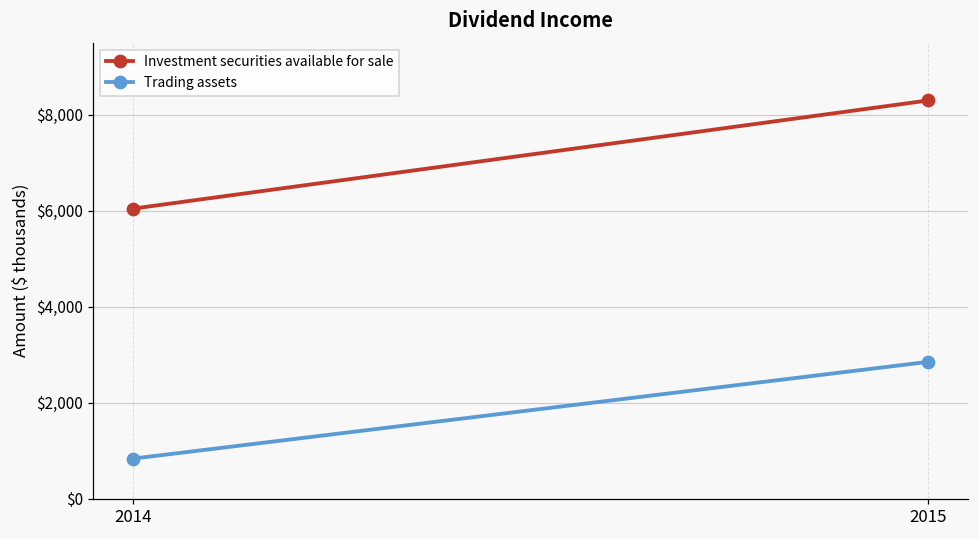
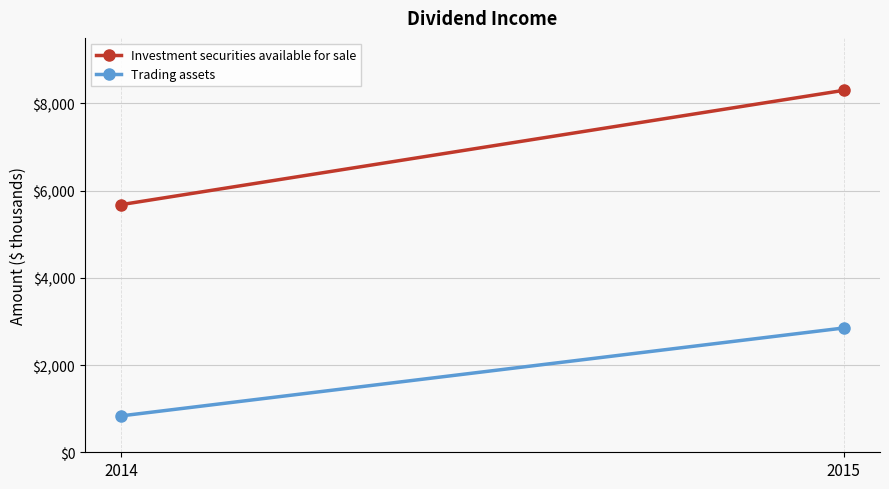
Investment securities available for sale, 2014: $6,000 -> $5,700
